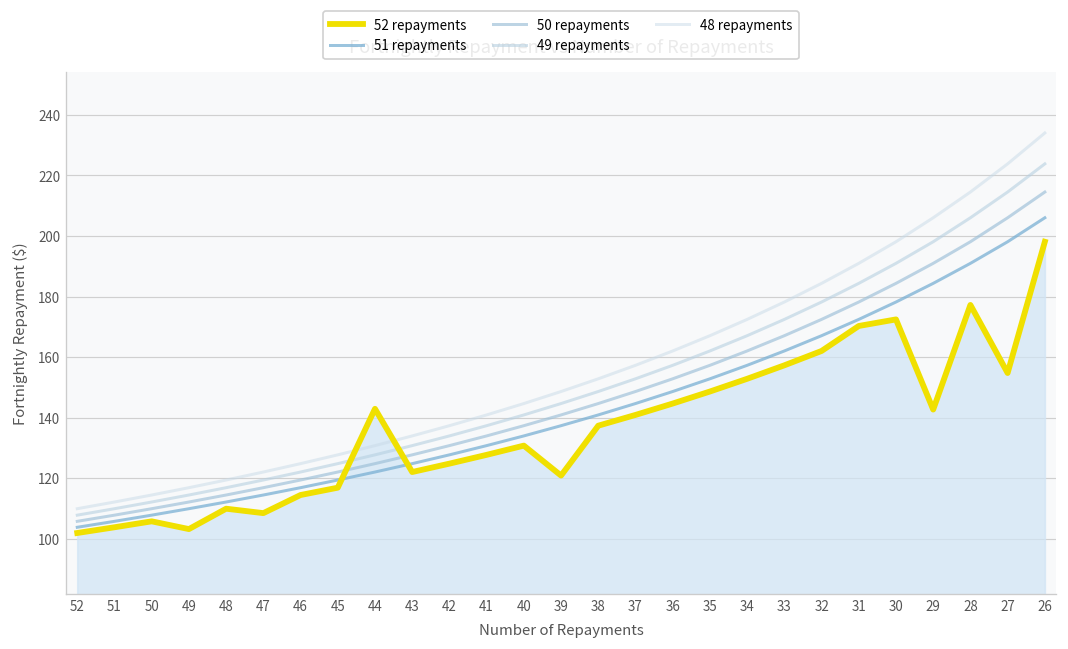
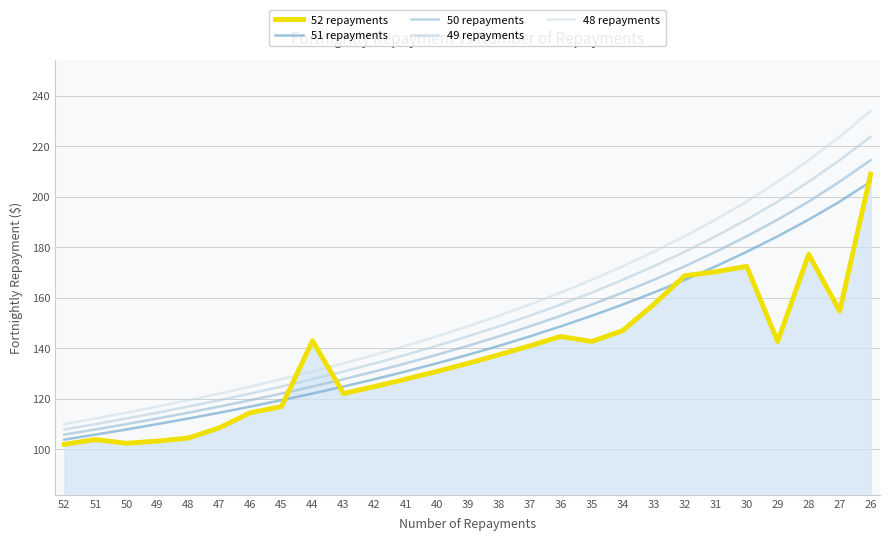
52 repayments, 50: 106 -> 102
52 repayments, 48: 110 -> 104
52 repayments, 39: 121 -> 134
52 repayments, 35: 149 -> 143
52 repayments, 34: 153 -> 147
52 repayments, 32: 162 -> 169
52 repayments, 26: 198 -> 209
